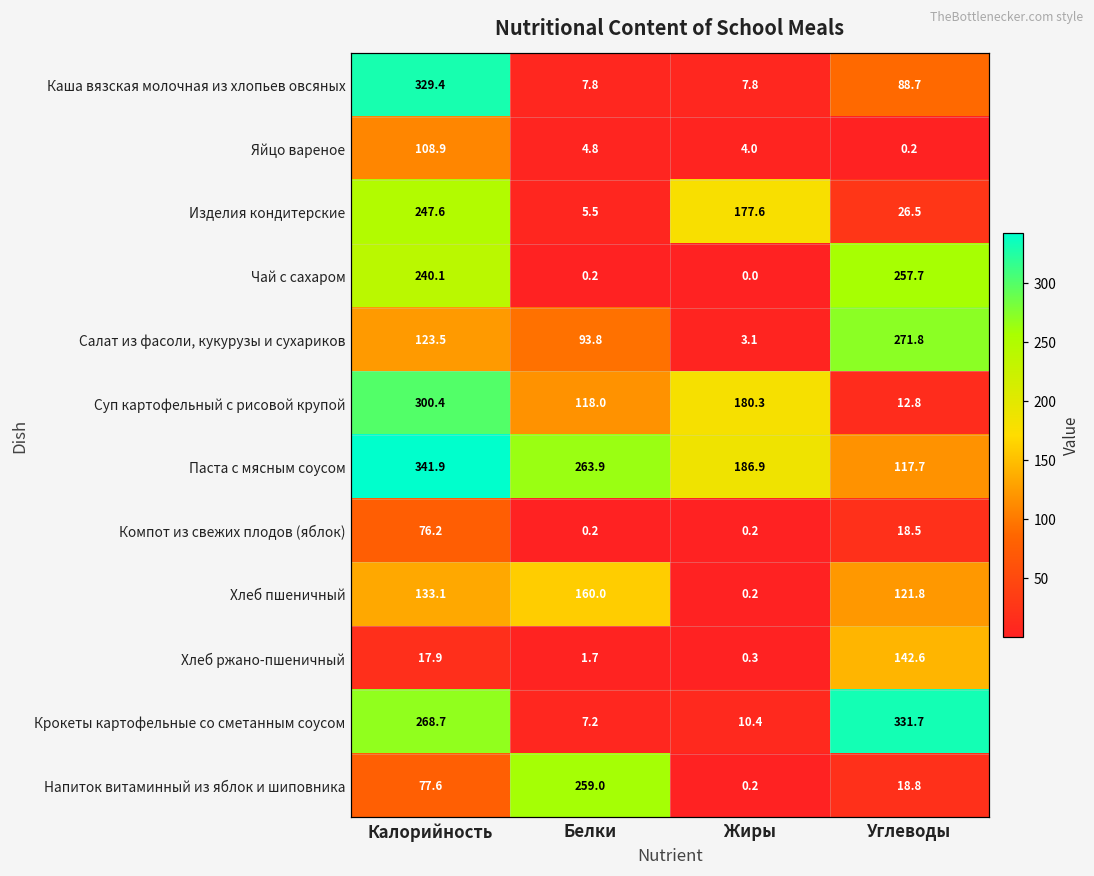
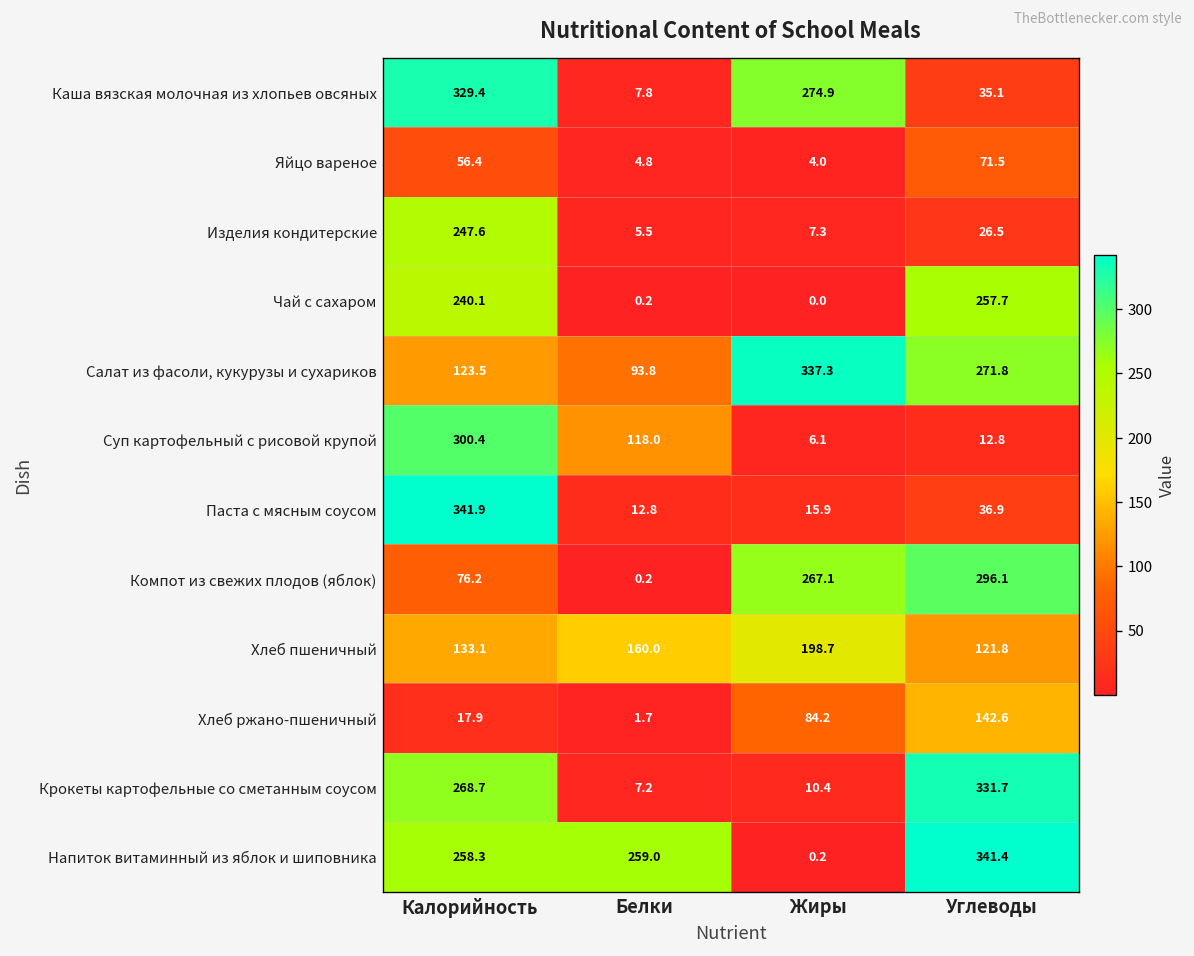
Каша вязская молочная из хлопьев овсяных, Жиры: 7.8 -> 274.9
Каша вязская молочная из хлопьев овсяных, Углеводы: 88.7 -> 35.1
Яйцо вареное, Калорийность: 108.9 -> 56.4
Яйцо вареное, Углеводы: 0.2 -> 71.5
Изделия кондитерские, Жиры: 177.6 -> 7.3
Салат из фасоли, кукурузы и сухариков, Жиры: 3.1 -> 337.3
Суп картофельный с рисовой крупой, Жиры: 180.3 -> 6.1
Паста с мясным соусом, Белки: 263.9 -> 12.8
Паста с мясным соусом, Жиры: 186.9 -> 15.9
Паста с мясным соусом, Углеводы: 117.7 -> 36.9
Компот из свежих плодов (яблок), Жиры: 0.2 -> 267.1
Компот из свежих плодов (яблок), Углеводы: 18.5 -> 296.1
Хлеб пшеничный, Жиры: 0.2 -> 198.7
Хлеб ржано-пшеничный, Жиры: 0.3 -> 84.2
Напиток витаминный из яблок и шиповника, Калорийность: 77.6 -> 258.3
Напиток витаминный из яблок и шиповника, Углеводы: 18.8 -> 341.4
